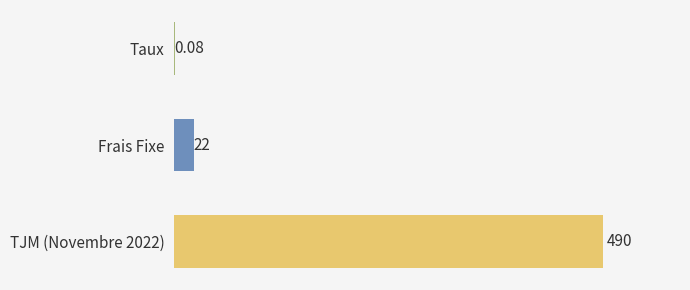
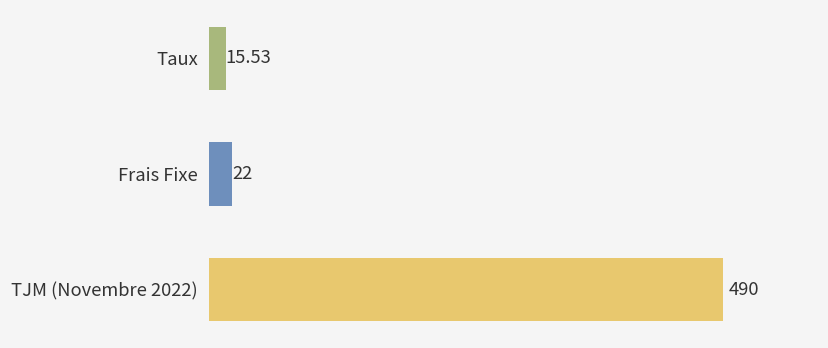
Taux: 0.08 -> 15.53
